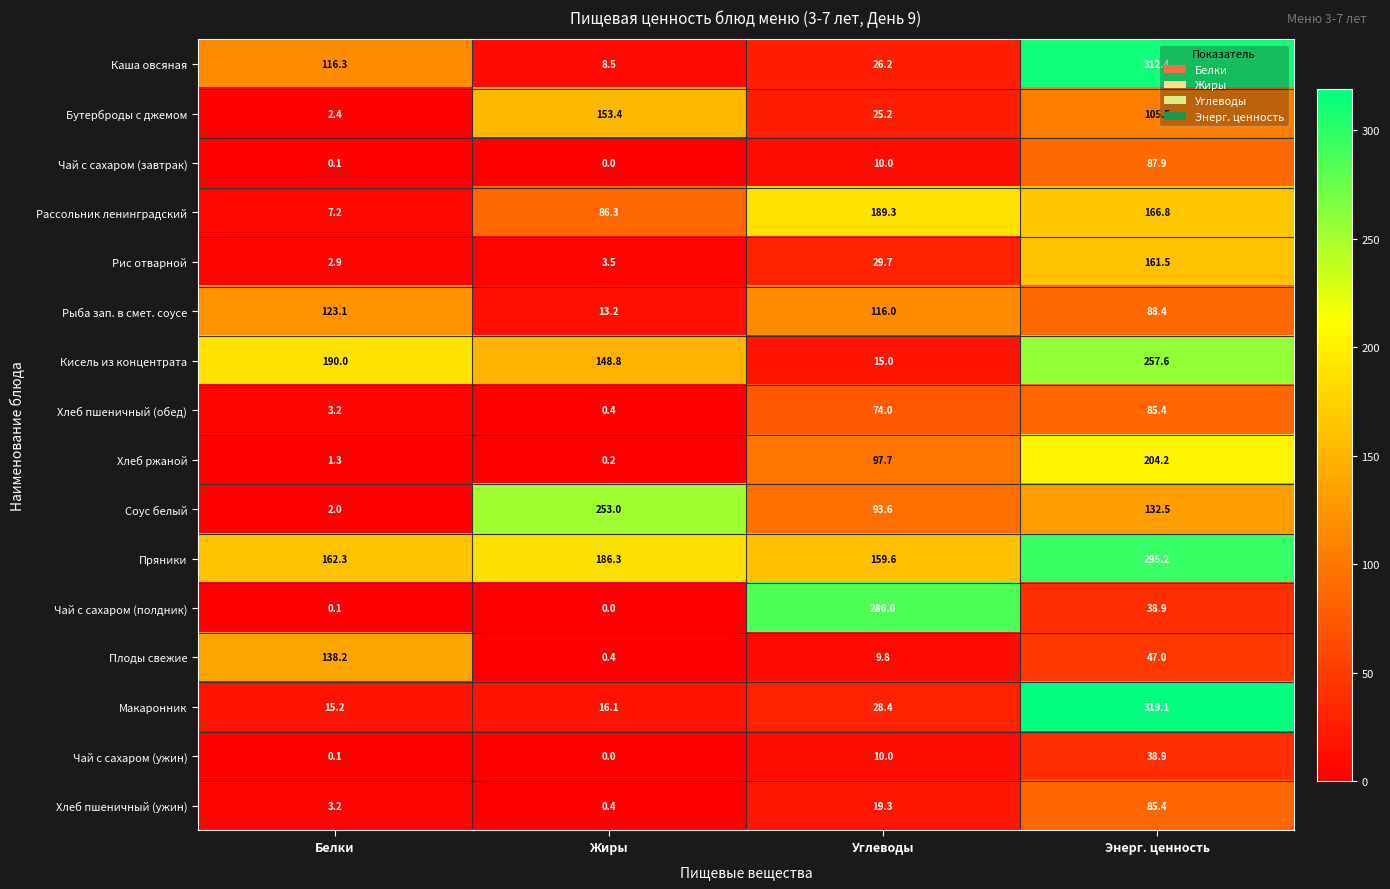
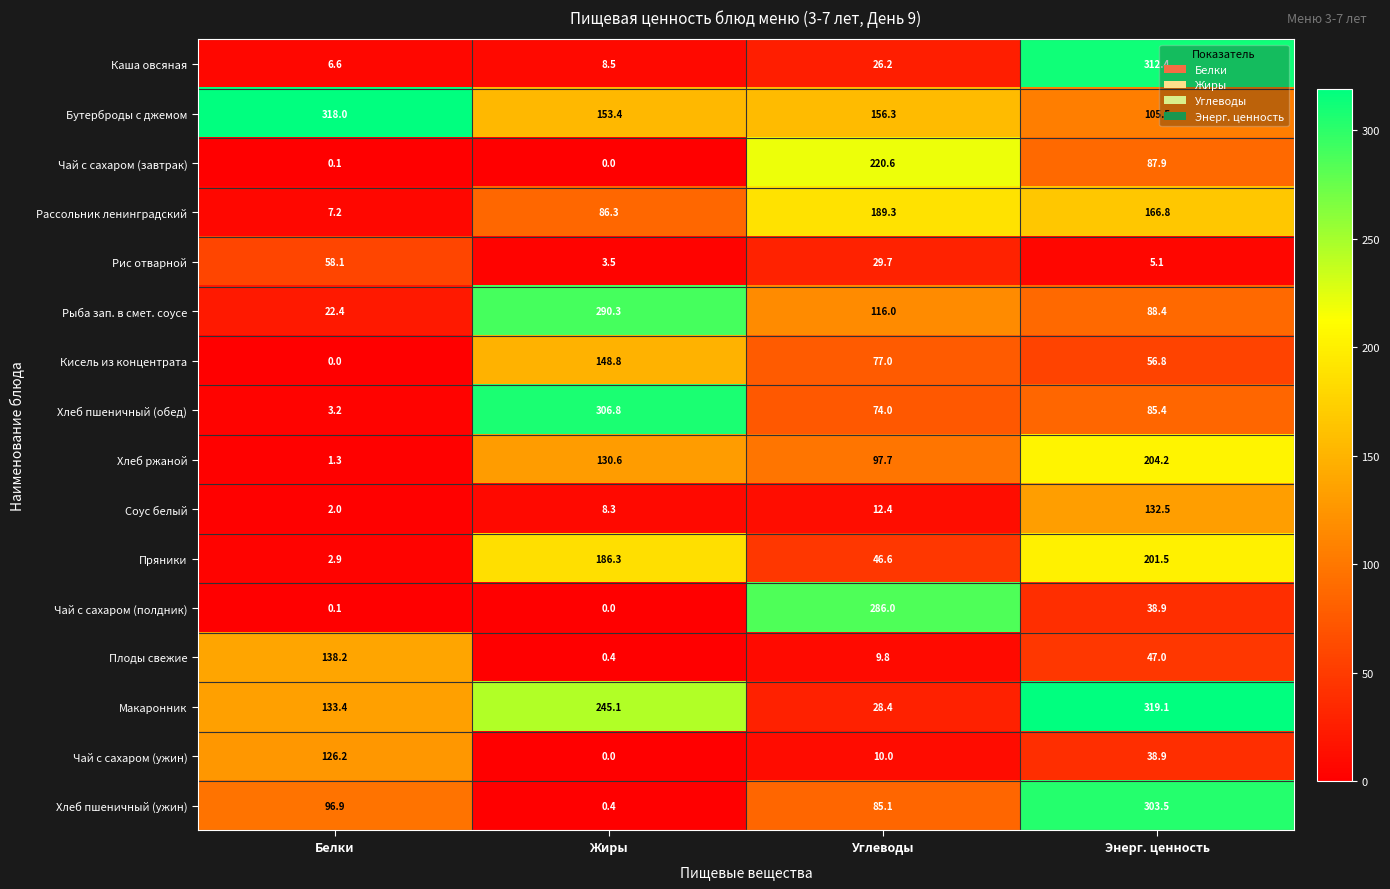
Каша овсяная, Белки: 116.3 -> 6.6
Бутерброды с джемом, Белки: 2.4 -> 318.0
Бутерброды с джемом, Углеводы: 25.2 -> 156.3
Чай с сахаром (завтрак), Углеводы: 10.0 -> 220.6
Рис отварной, Белки: 2.9 -> 58.1
Рис отварной, Энерг. ценность: 161.5 -> 5.1
Рыба зап. в смет. соусе, Белки: 123.1 -> 22.4
Рыба зап. в смет. соусе, Жиры: 13.2 -> 290.3
Кисель из концентрата, Белки: 190.0 -> 0.0
Кисель из концентрата, Углеводы: 15.0 -> 77.0
Кисель из концентрата, Энерг. ценность: 257.6 -> 56.8
Хлеб пшеничный (обед), Жиры: 0.4 -> 306.8
Хлеб ржаной, Жиры: 0.2 -> 130.6
Соус белый, Жиры: 253.0 -> 8.3
Соус белый, Углеводы: 93.6 -> 12.4
Пряники, Белки: 162.3 -> 2.9
Пряники, Углеводы: 159.6 -> 46.6
Пряники, Энерг. ценность: 295.2 -> 201.5
Макаронник, Белки: 15.2 -> 133.4
Макаронник, Жиры: 16.1 -> 245.1
Чай с сахаром (ужин), Белки: 0.1 -> 126.2
Хлеб пшеничный (ужин), Белки: 3.2 -> 96.9
Хлеб пшеничный (ужин), Углеводы: 19.3 -> 85.1
Хлеб пшеничный (ужин), Энерг. ценность: 85.4 -> 303.5
